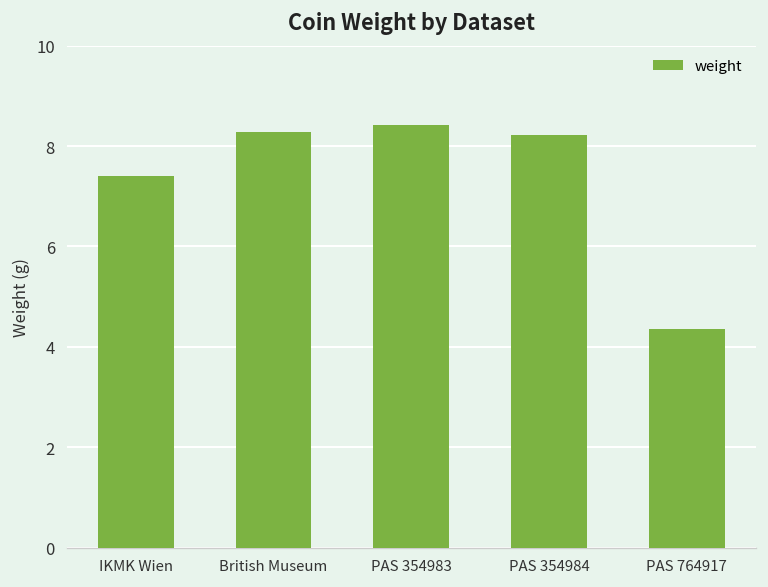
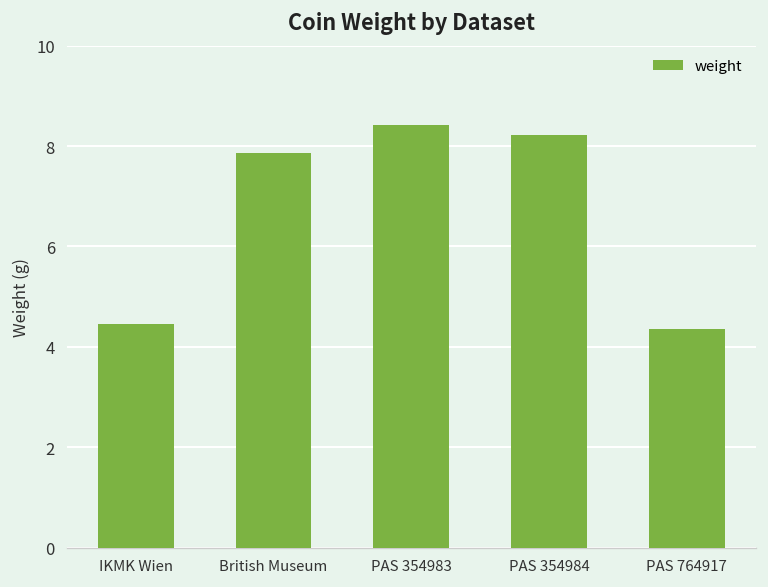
IKMK Wien: 7.4 -> 4.5
British Museum: 8.3 -> 7.9
